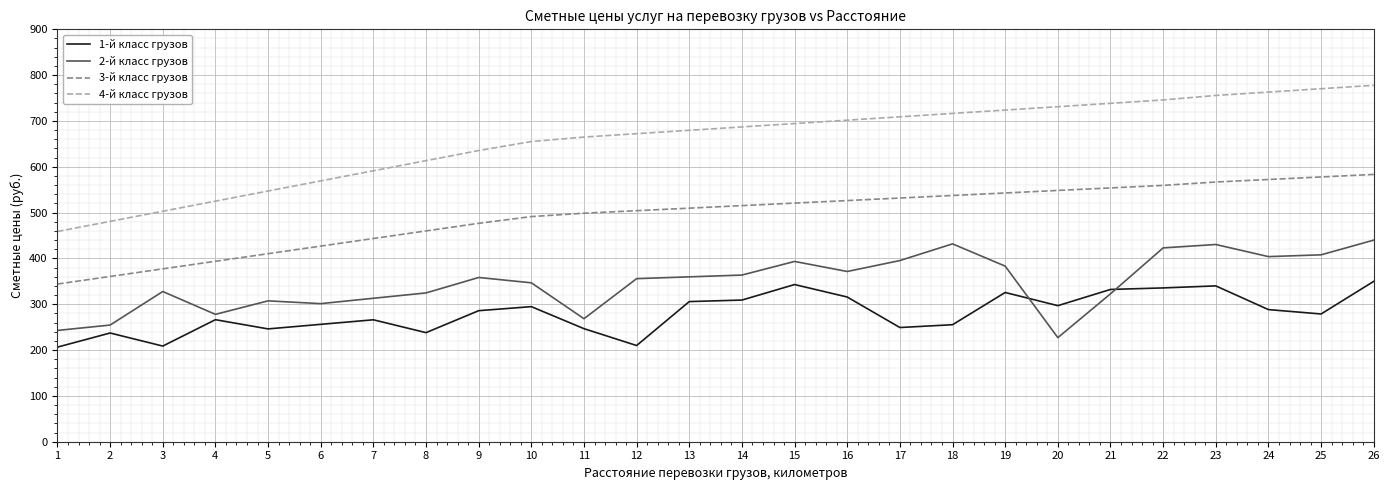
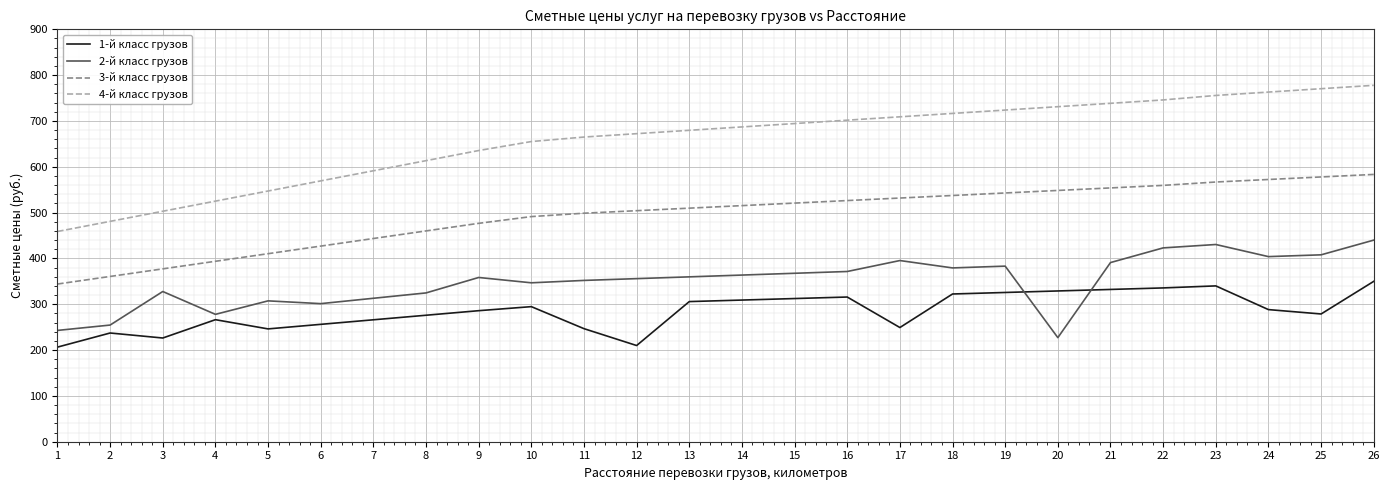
1-й класс грузов, 3: 210 -> 230
1-й класс грузов, 8: 240 -> 280
2-й класс грузов, 11: 270 -> 350
1-й класс грузов, 15: 340 -> 310
2-й класс грузов, 15: 390 -> 370
1-й класс грузов, 18: 260 -> 320
2-й класс грузов, 18: 430 -> 380
1-й класс грузов, 20: 300 -> 330
2-й класс грузов, 21: 320 -> 390
